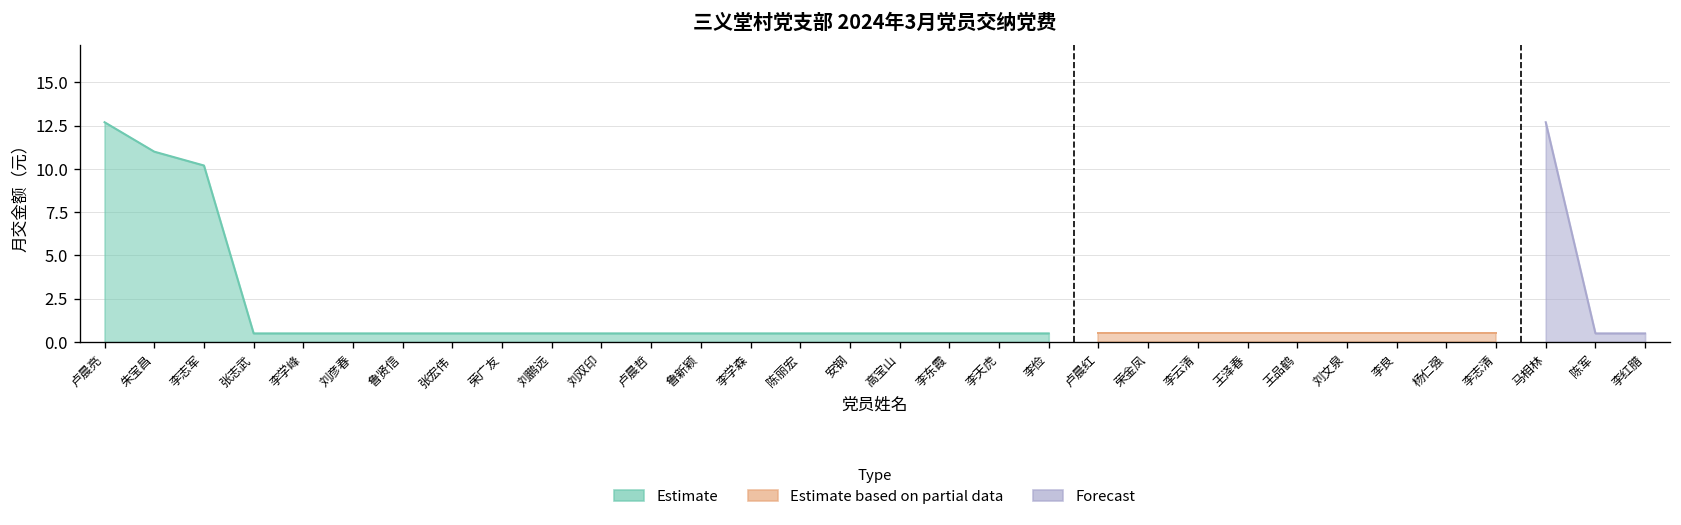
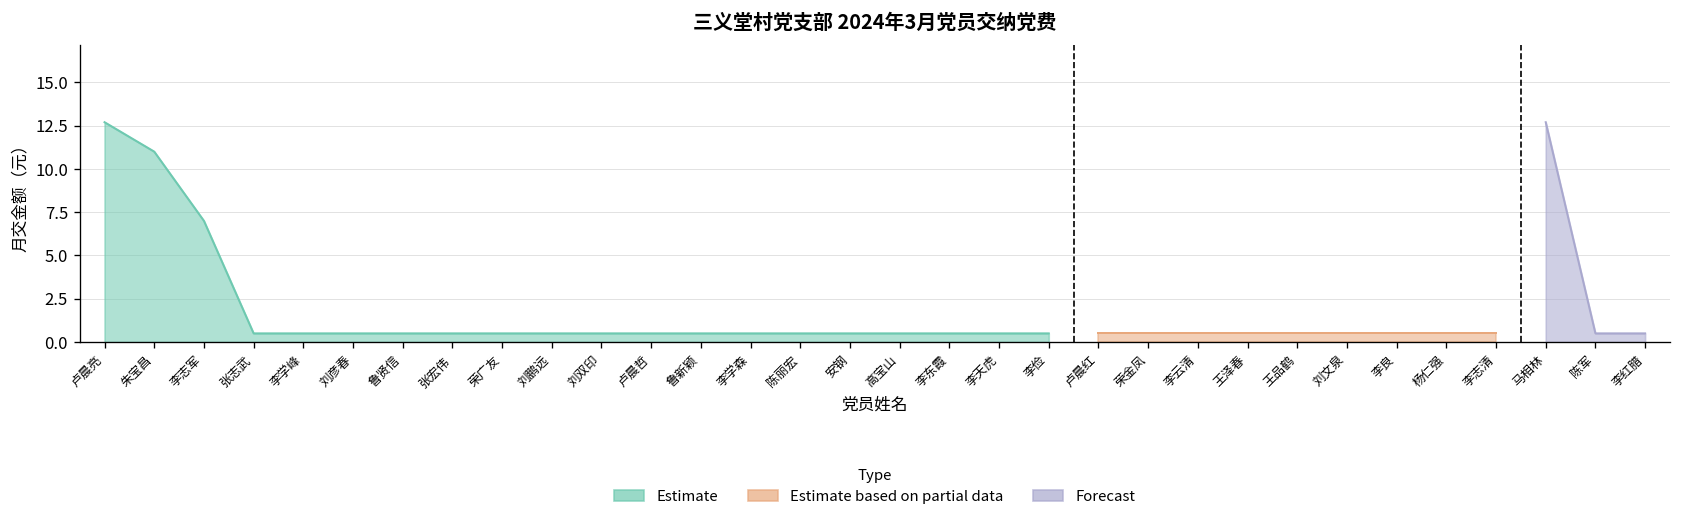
Estimate, 李志军: 10.2 -> 7.0
